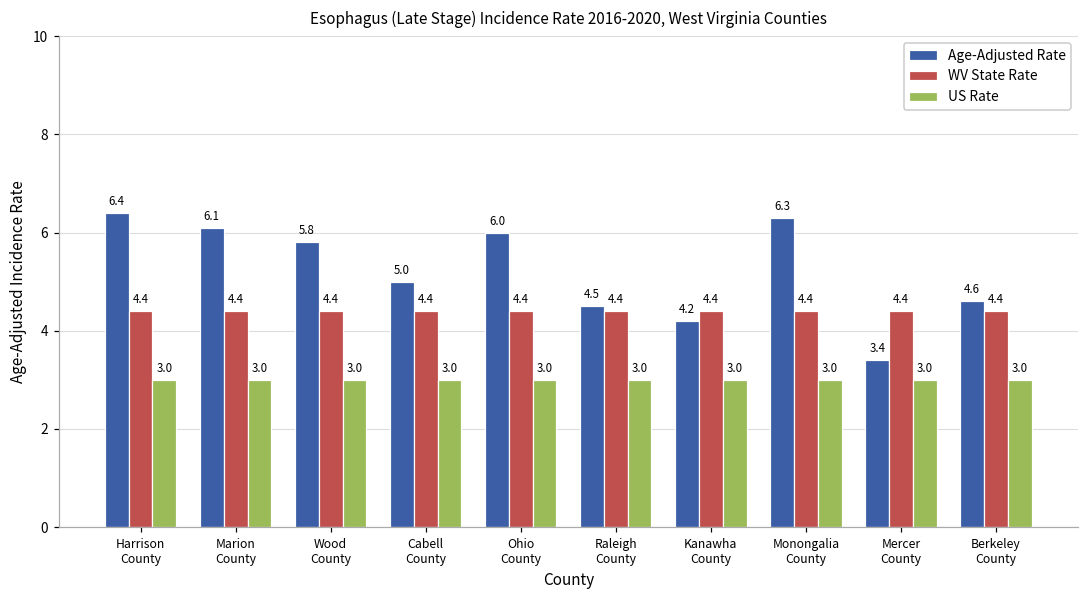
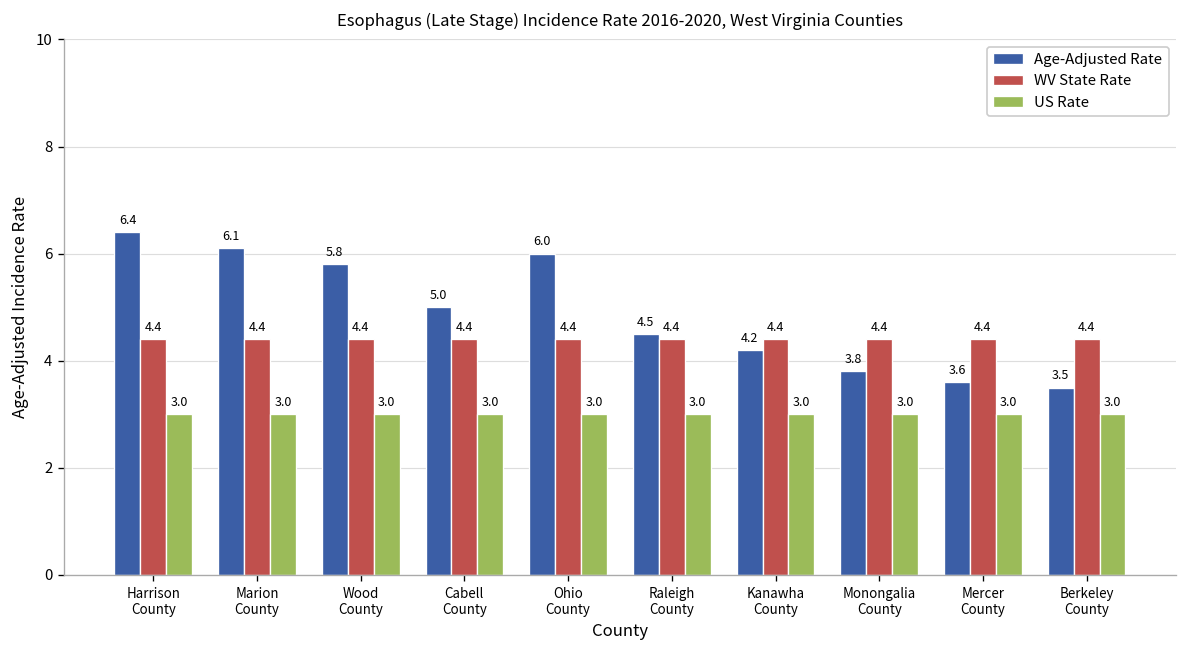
Age-Adjusted Rate, Monongalia County: 6.3 -> 3.8
Age-Adjusted Rate, Mercer County: 3.4 -> 3.6
Age-Adjusted Rate, Berkeley County: 4.6 -> 3.5
